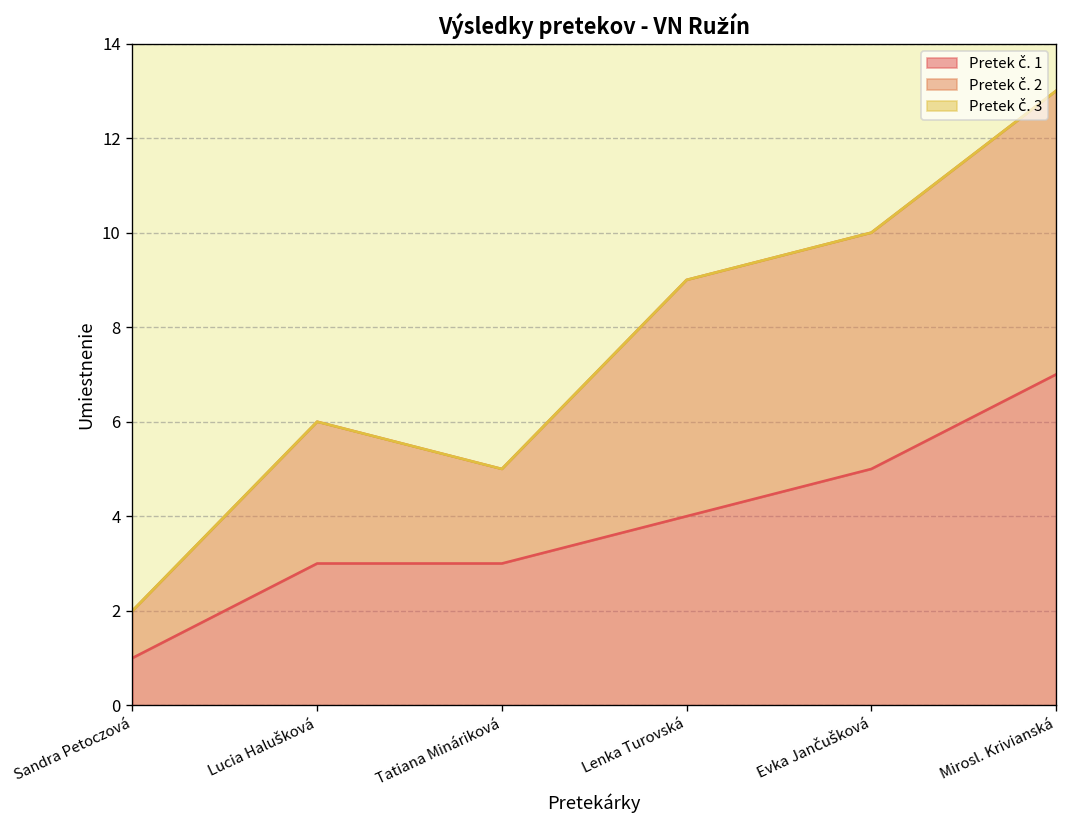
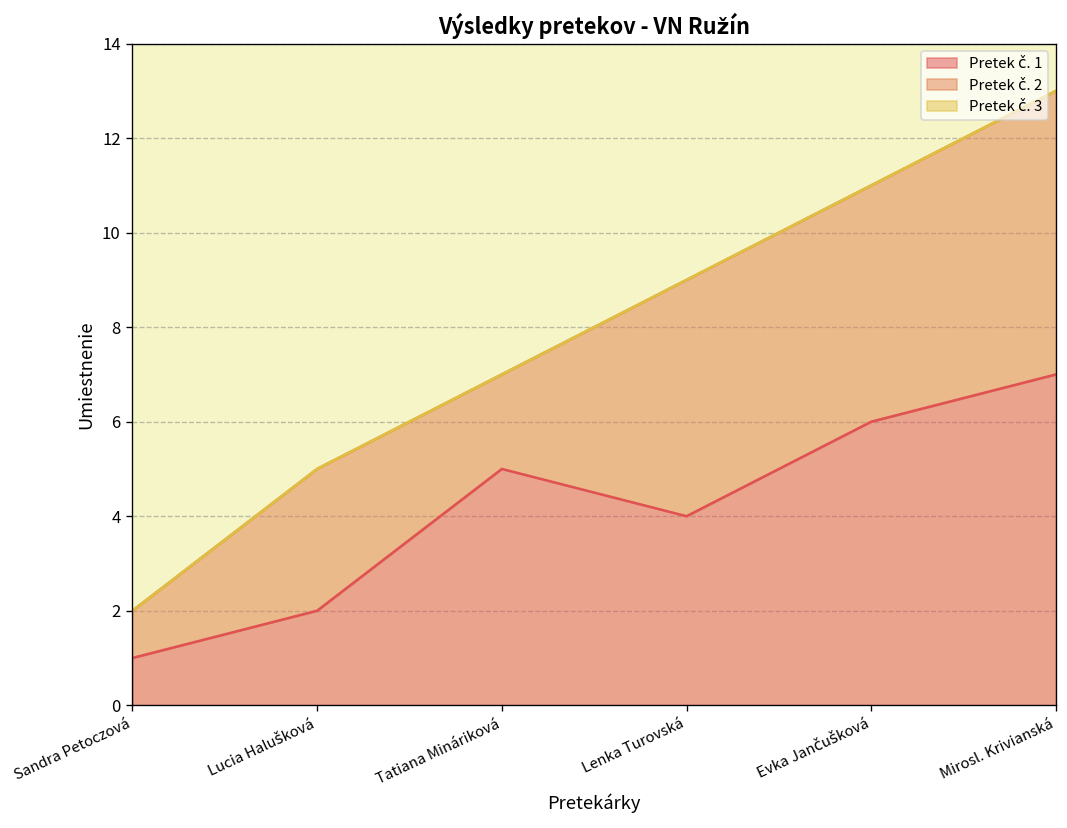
Pretek č. 1, Lucia Halušková: 3 -> 2
Pretek č. 1, Tatiana Mináriková: 3 -> 5
Pretek č. 1, Evka Jančušková: 5 -> 6
